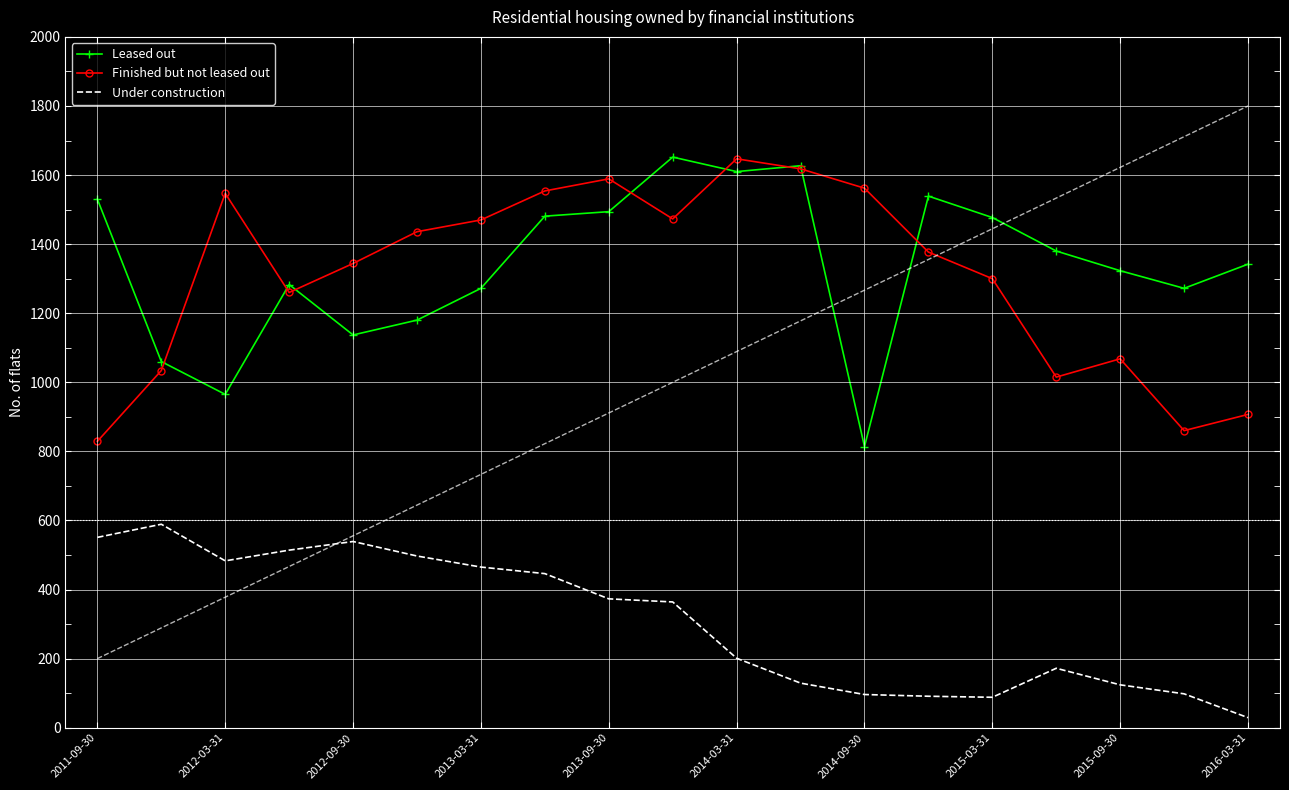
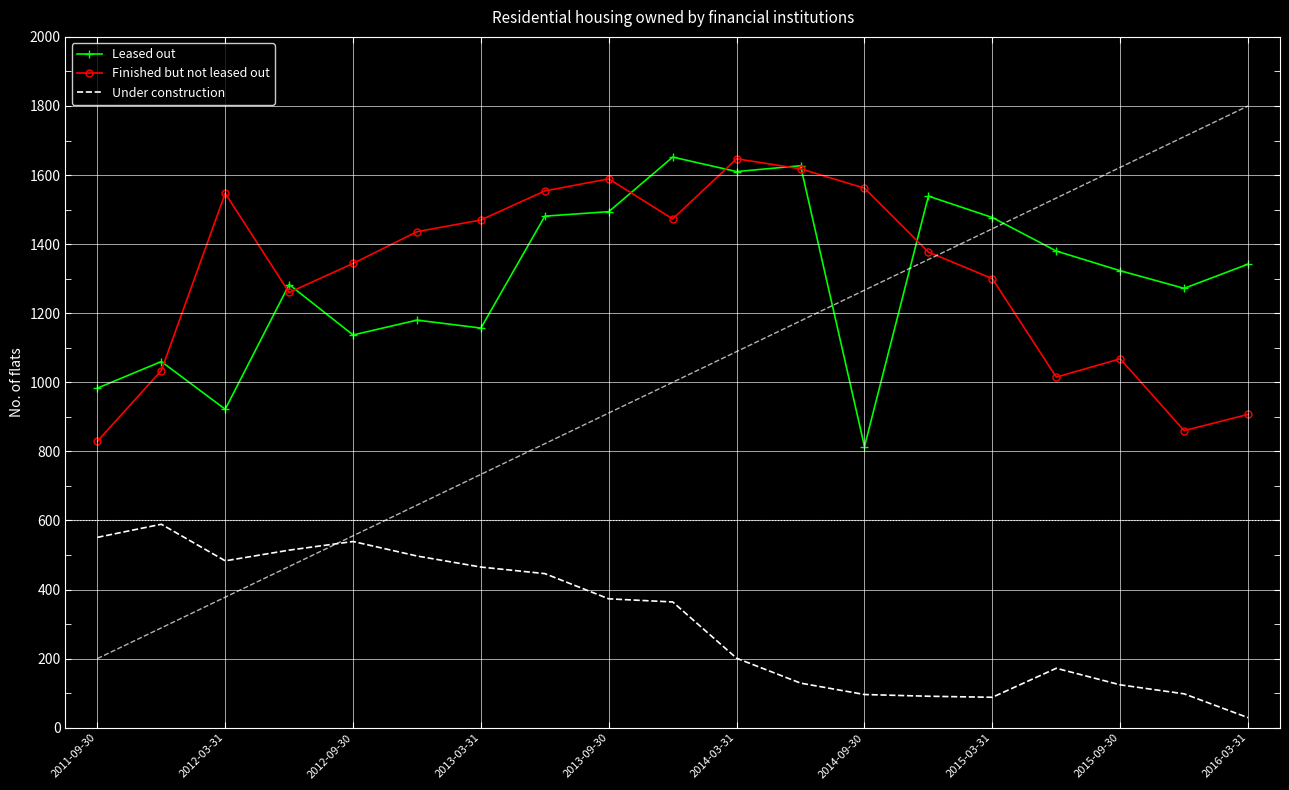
Leased out, 2011-09-30: 1530 -> 980
Leased out, 2012-03-31: 970 -> 920
Leased out, 2013-03-31: 1270 -> 1160
